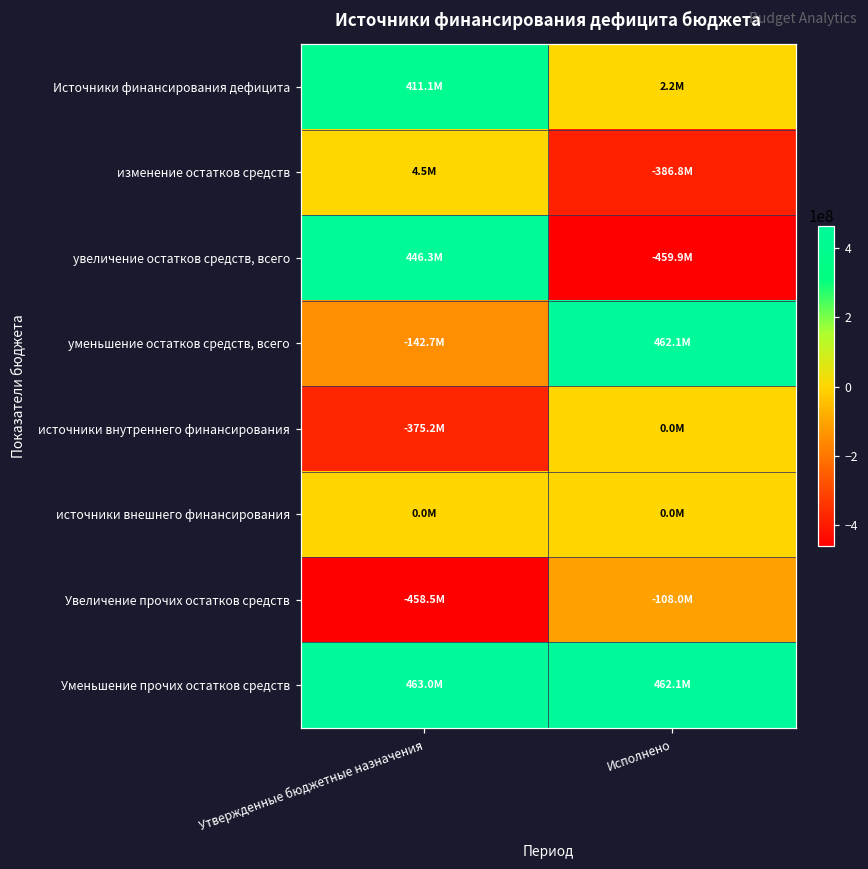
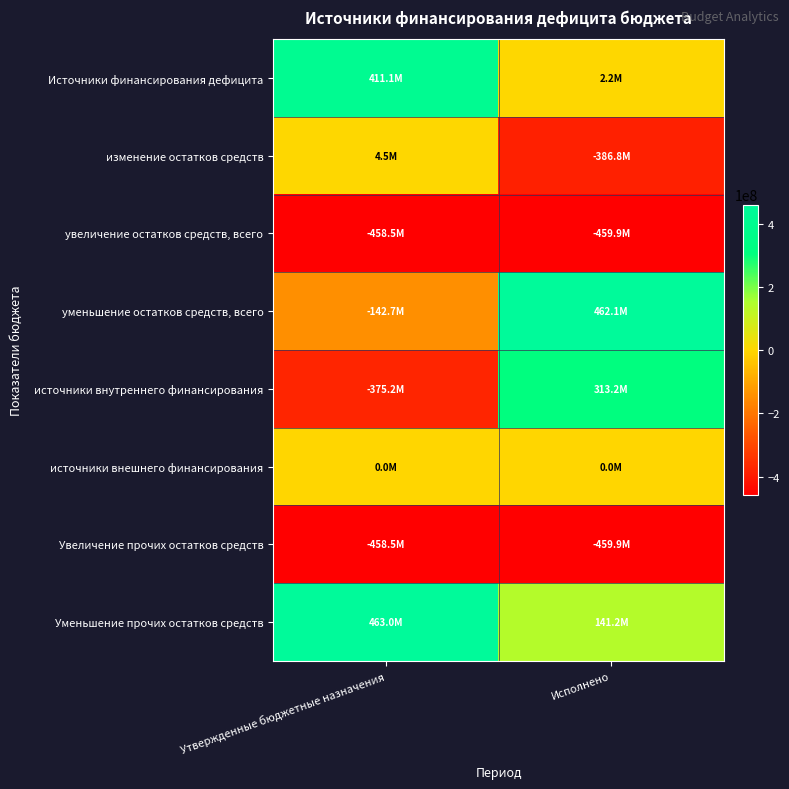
увеличение остатков средств, всего, Утвержденные бюджетные назначения: 446.3M -> -458.5M
источники внутреннего финансирования, Исполнено: 0.0M -> 313.2M
Увеличение прочих остатков средств, Исполнено: -108.0M -> -459.9M
Уменьшение прочих остатков средств, Исполнено: 462.1M -> 141.2M
